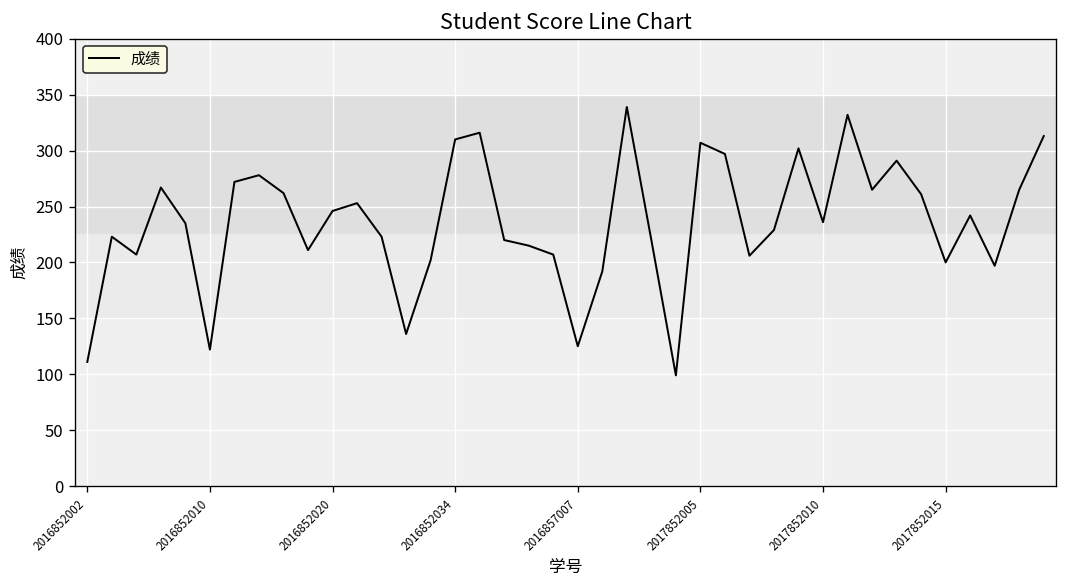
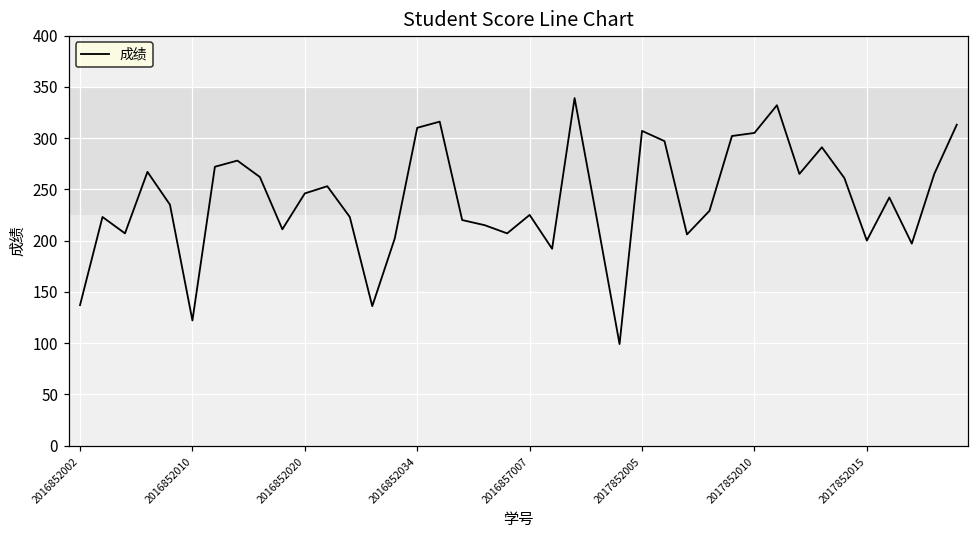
2016852002: 110 -> 140
2016857007: 130 -> 230
2017852010: 240 -> 310
